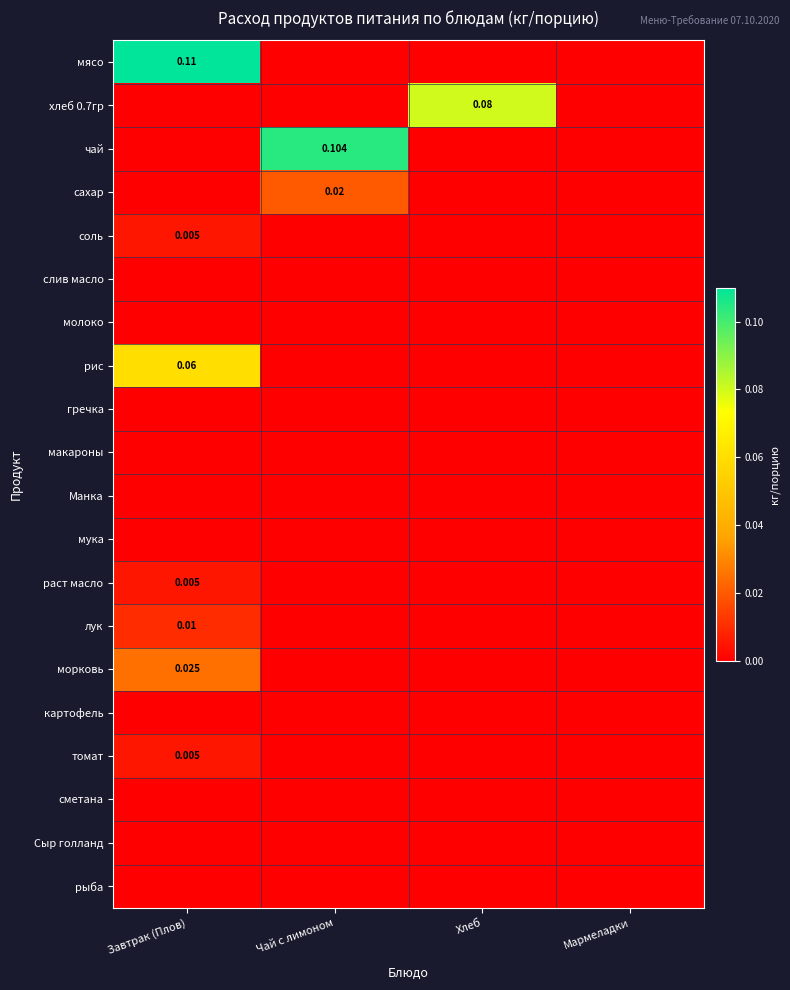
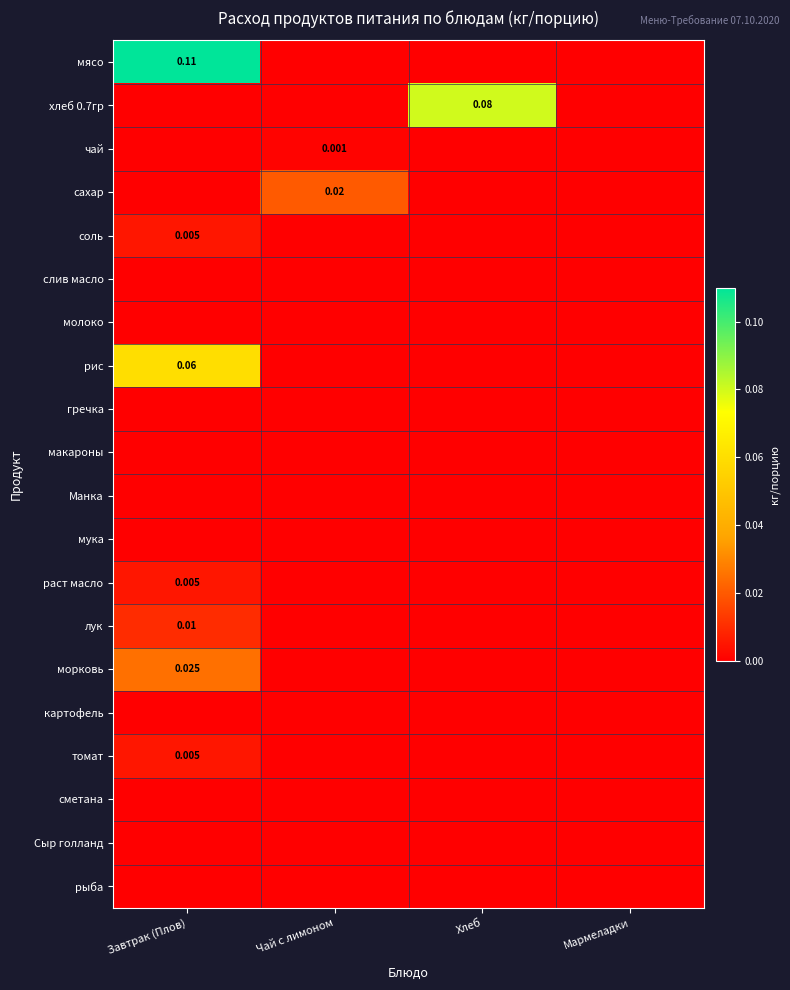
чай, Чай с лимоном: 0.104 -> 0.001
